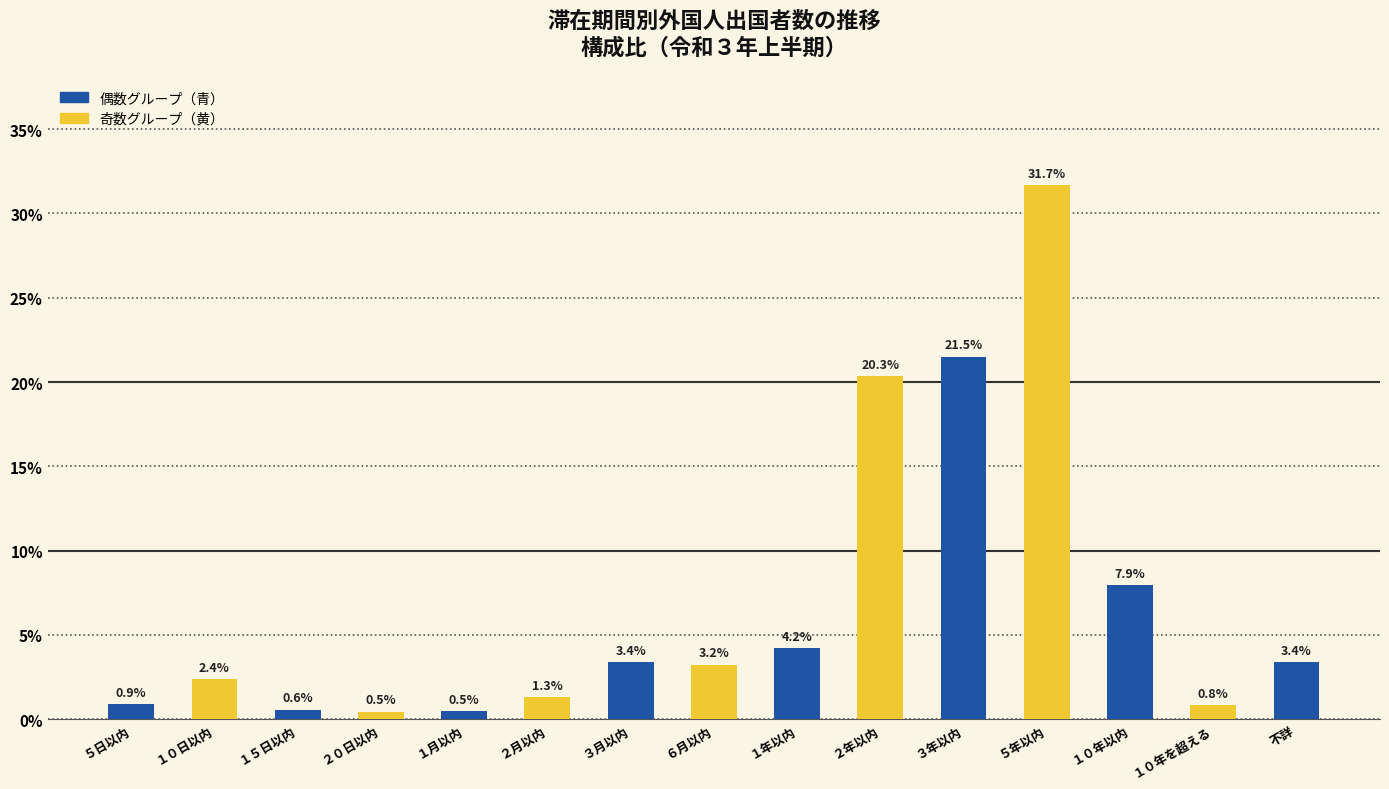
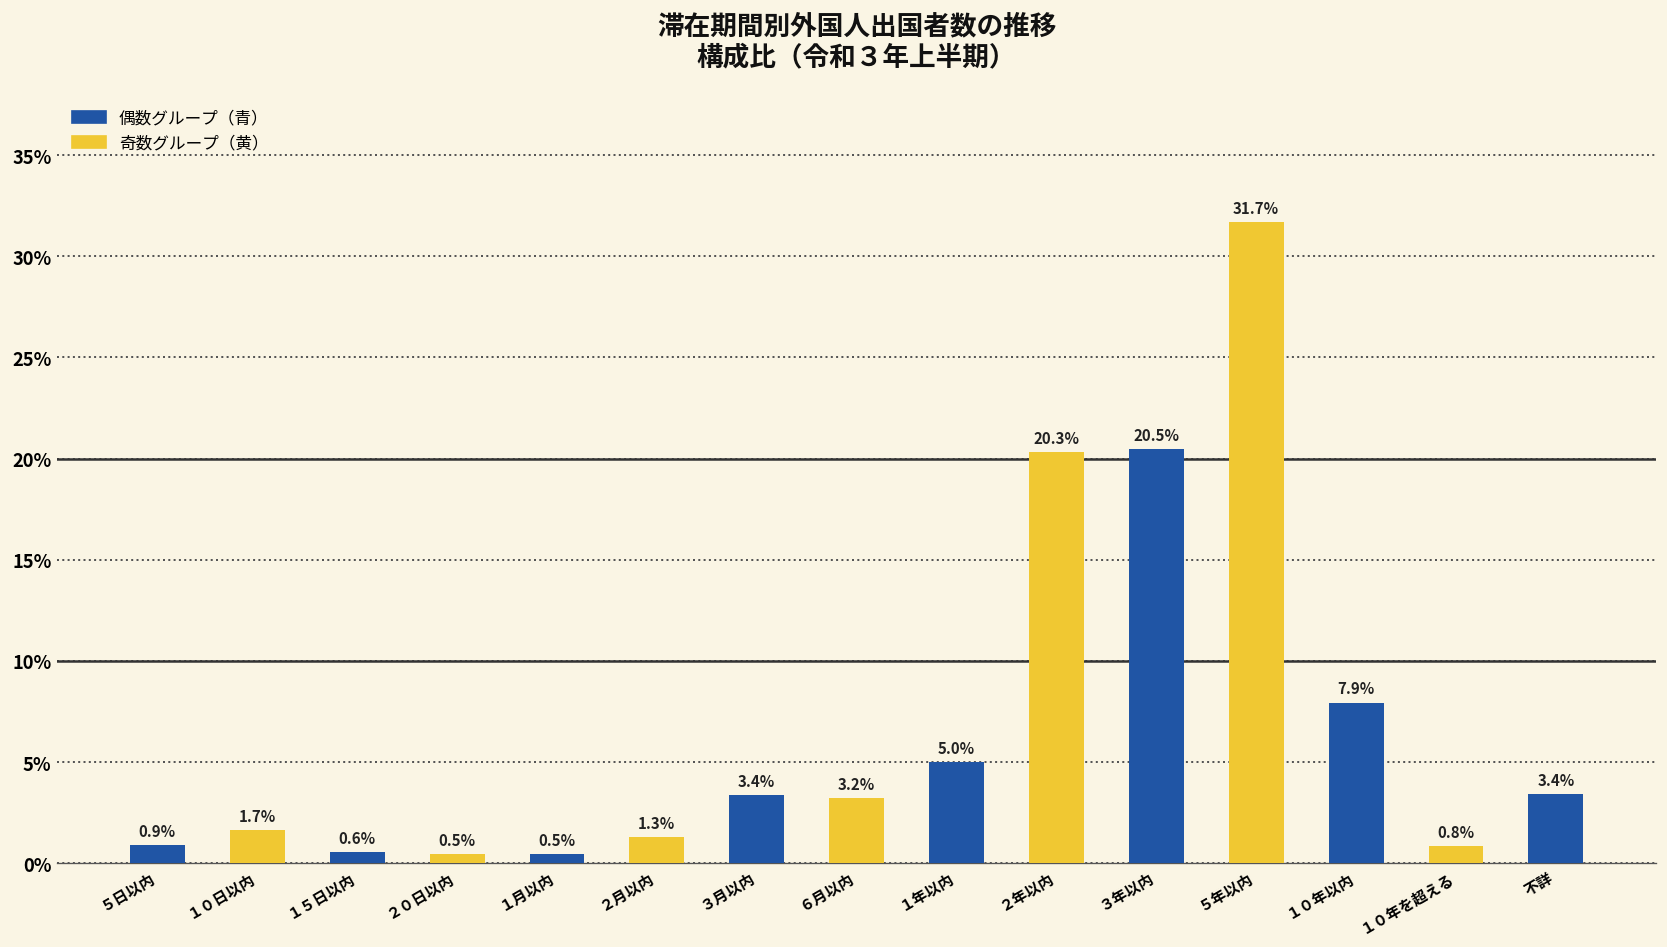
１０日以内: 2.4% -> 1.7%
１年以内: 4.2% -> 5.0%
３年以内: 21.5% -> 20.5%
